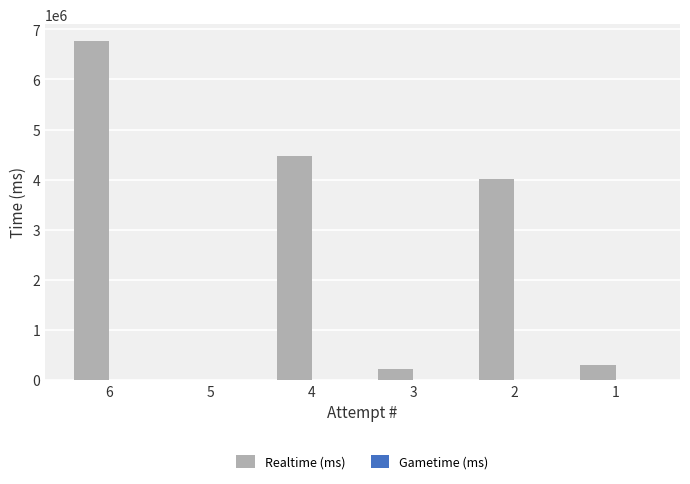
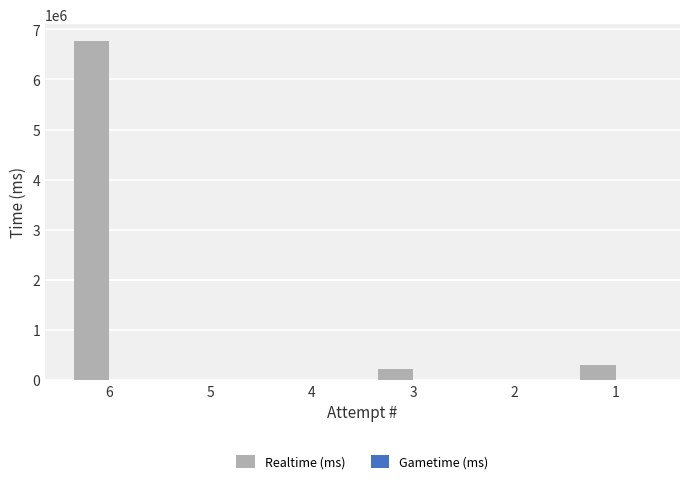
Realtime (ms), 4: 4500000 -> 0
Realtime (ms), 2: 4000000 -> 0
